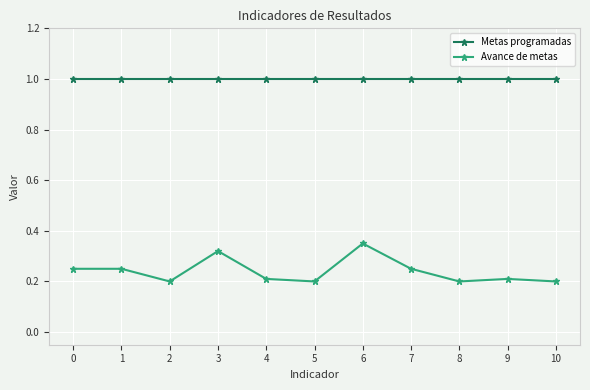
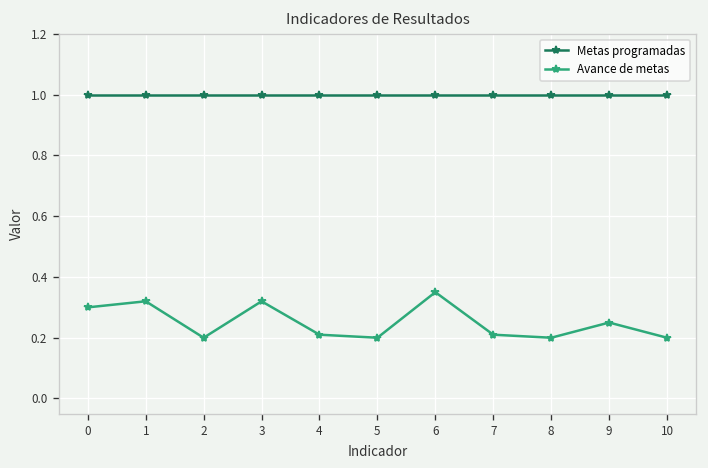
Avance de metas, 0: 0.25 -> 0.30
Avance de metas, 1: 0.25 -> 0.32
Avance de metas, 7: 0.25 -> 0.21
Avance de metas, 9: 0.21 -> 0.25
